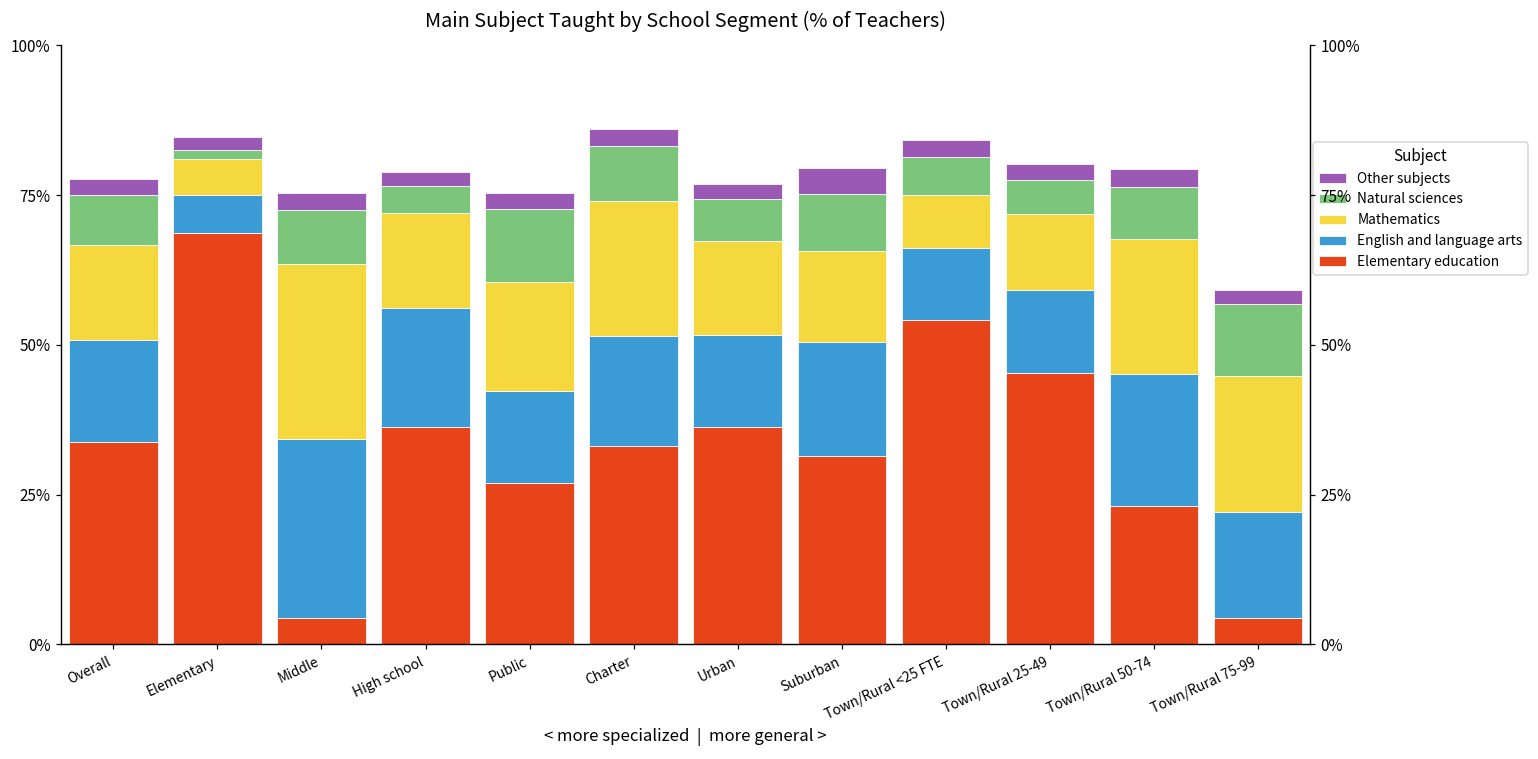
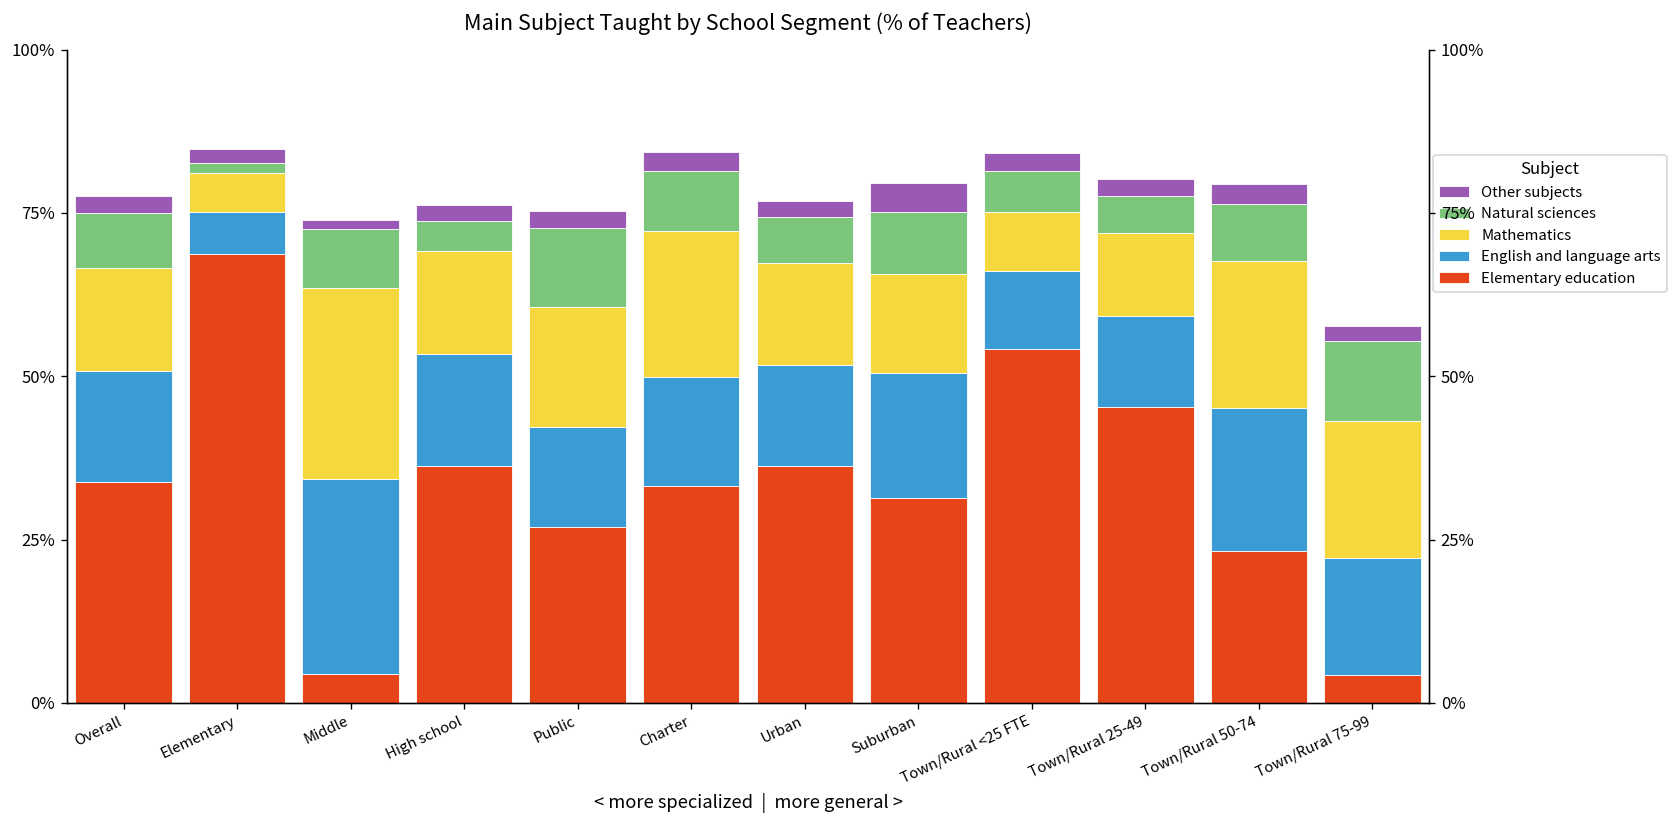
Other subjects, Middle: 3% -> 1%
English and language arts, High school: 20% -> 17%
English and language arts, Charter: 18% -> 17%
Mathematics, Town/Rural 75-99: 23% -> 21%
